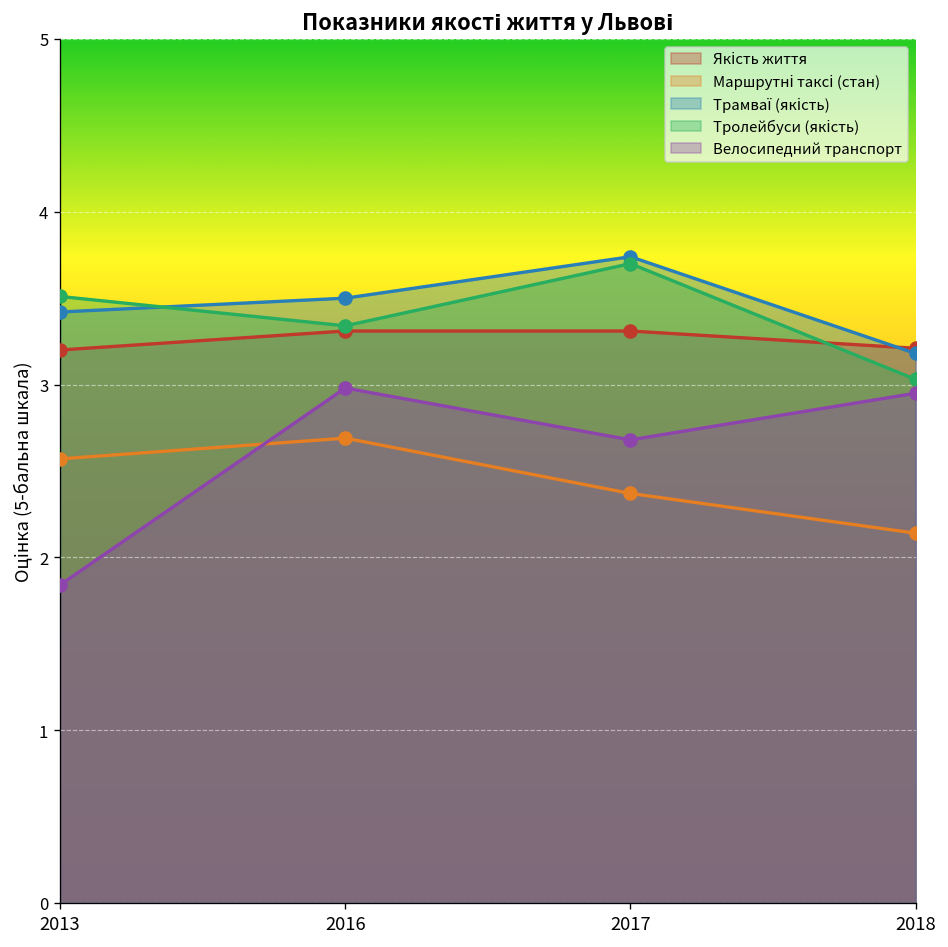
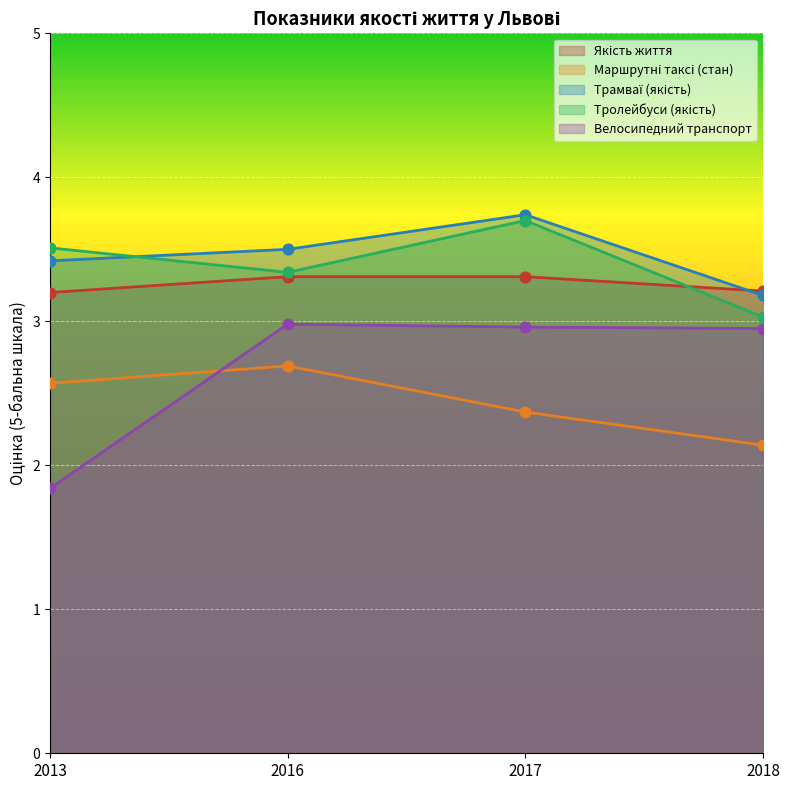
Велосипедний транспорт, 2017: 2.68 -> 2.96
